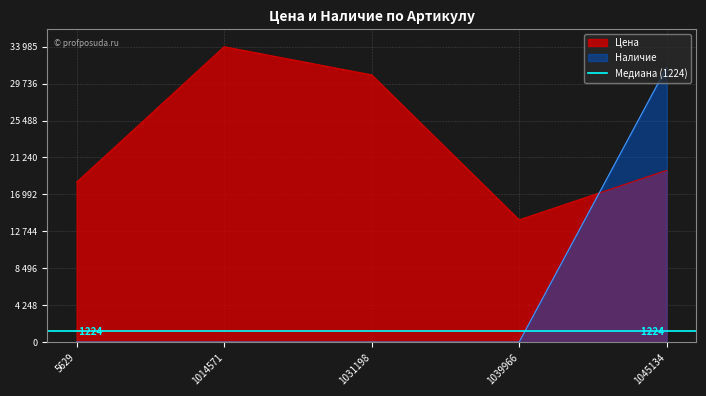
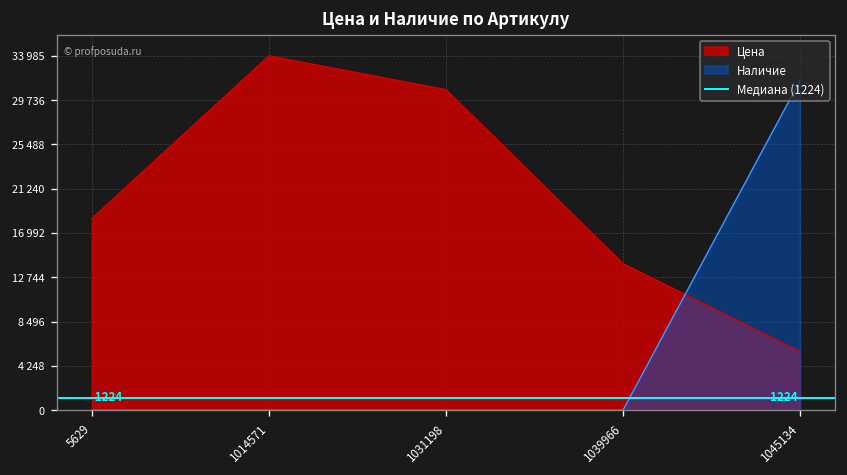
Цена, 1045134: 20000 -> 6000
